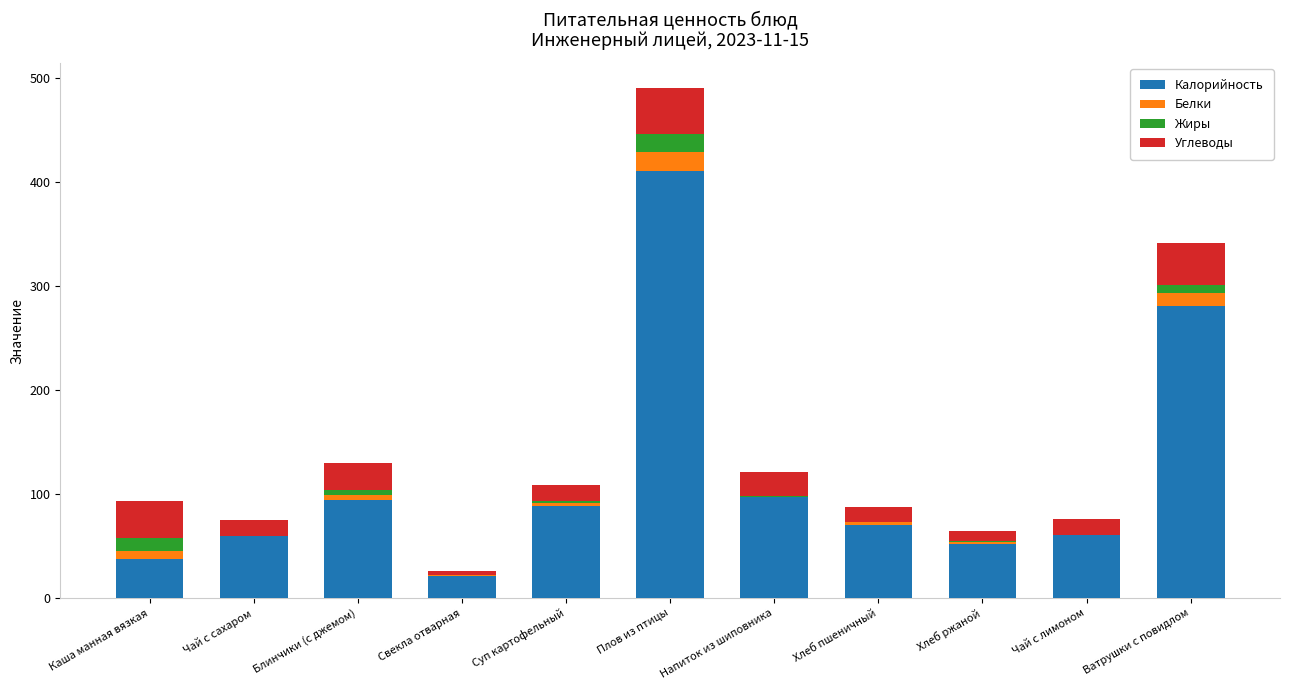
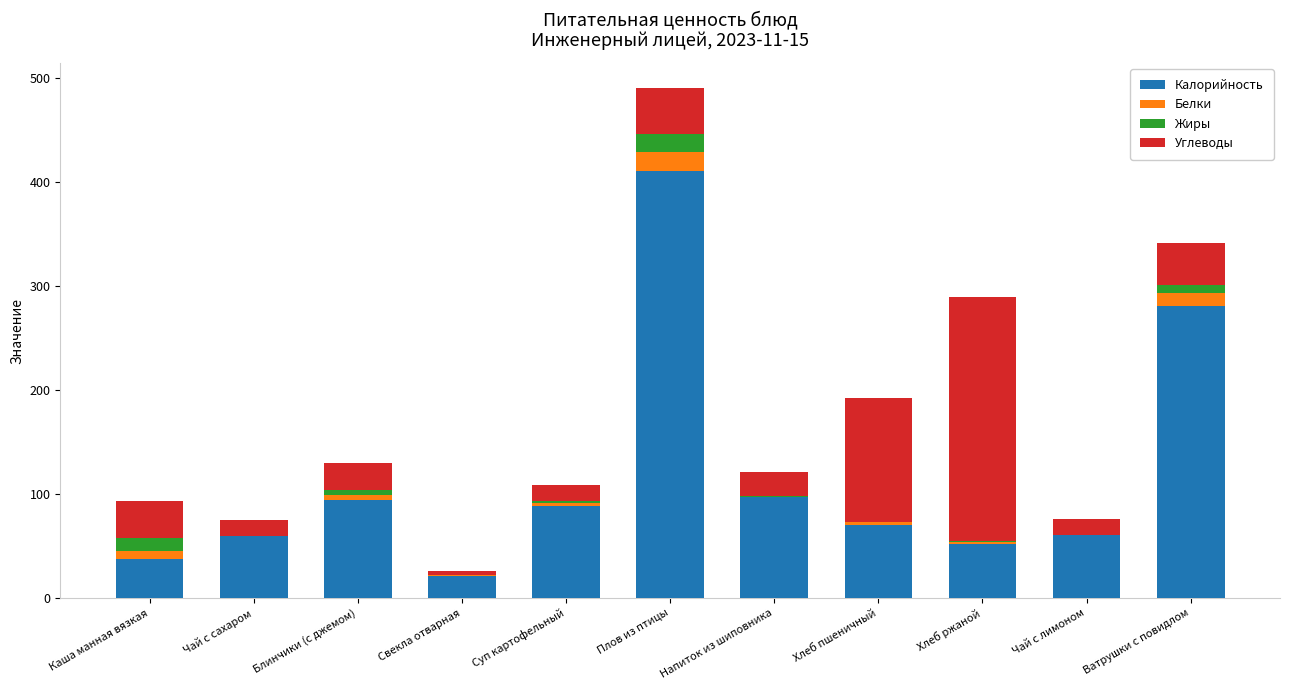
Углеводы, Хлеб пшеничный: 15 -> 120
Углеводы, Хлеб ржаной: 10 -> 235
